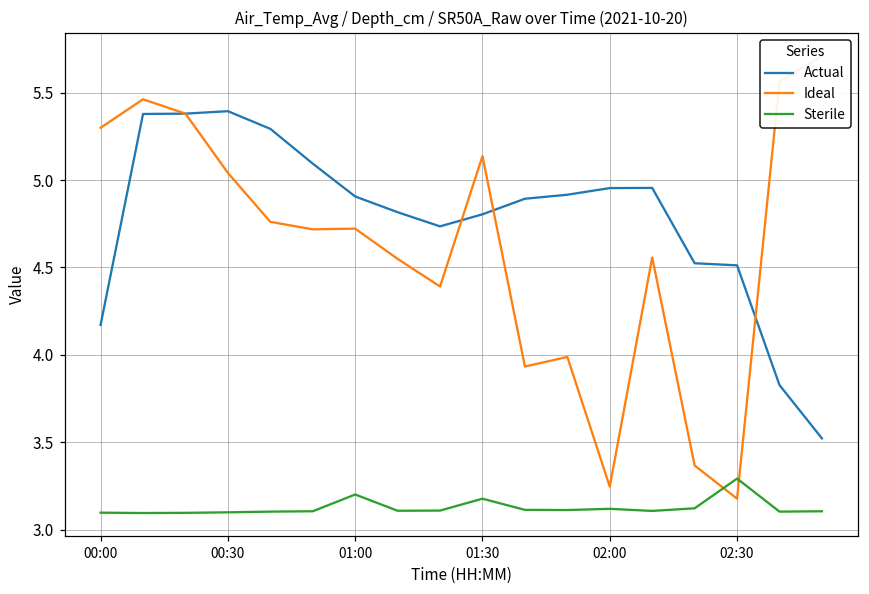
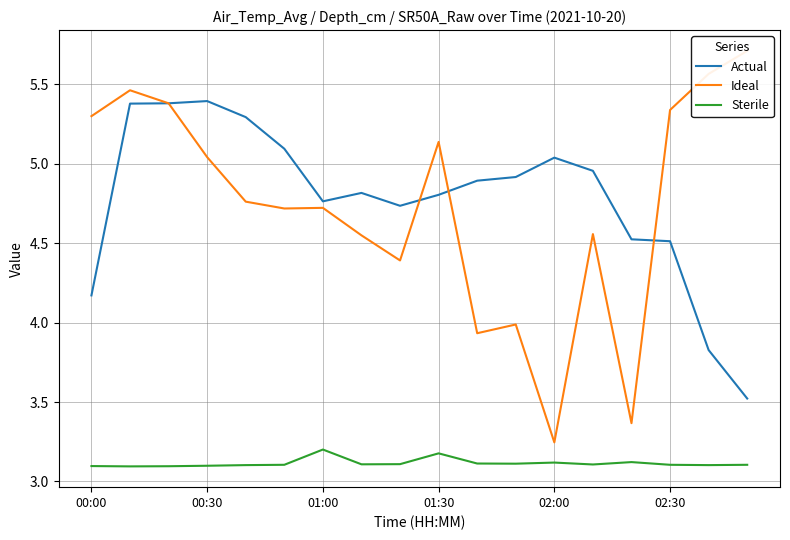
Actual, 01:00: 4.91 -> 4.76
Actual, 02:00: 4.95 -> 5.04
Ideal, 02:30: 3.18 -> 5.34
Sterile, 02:30: 3.29 -> 3.11
